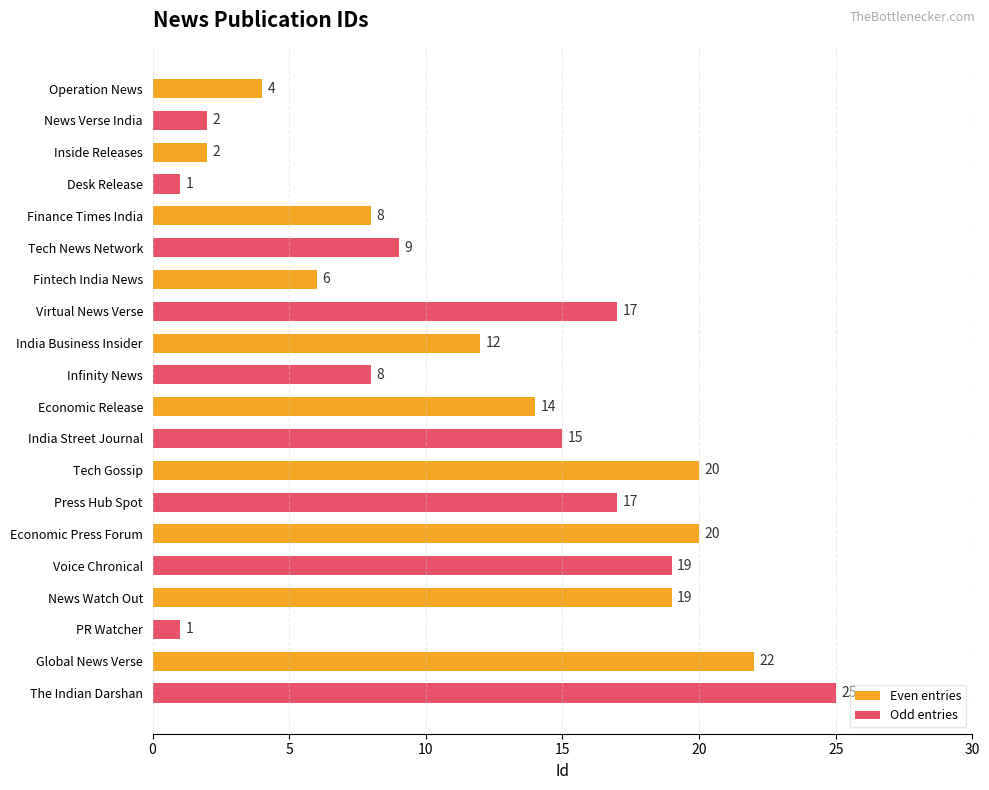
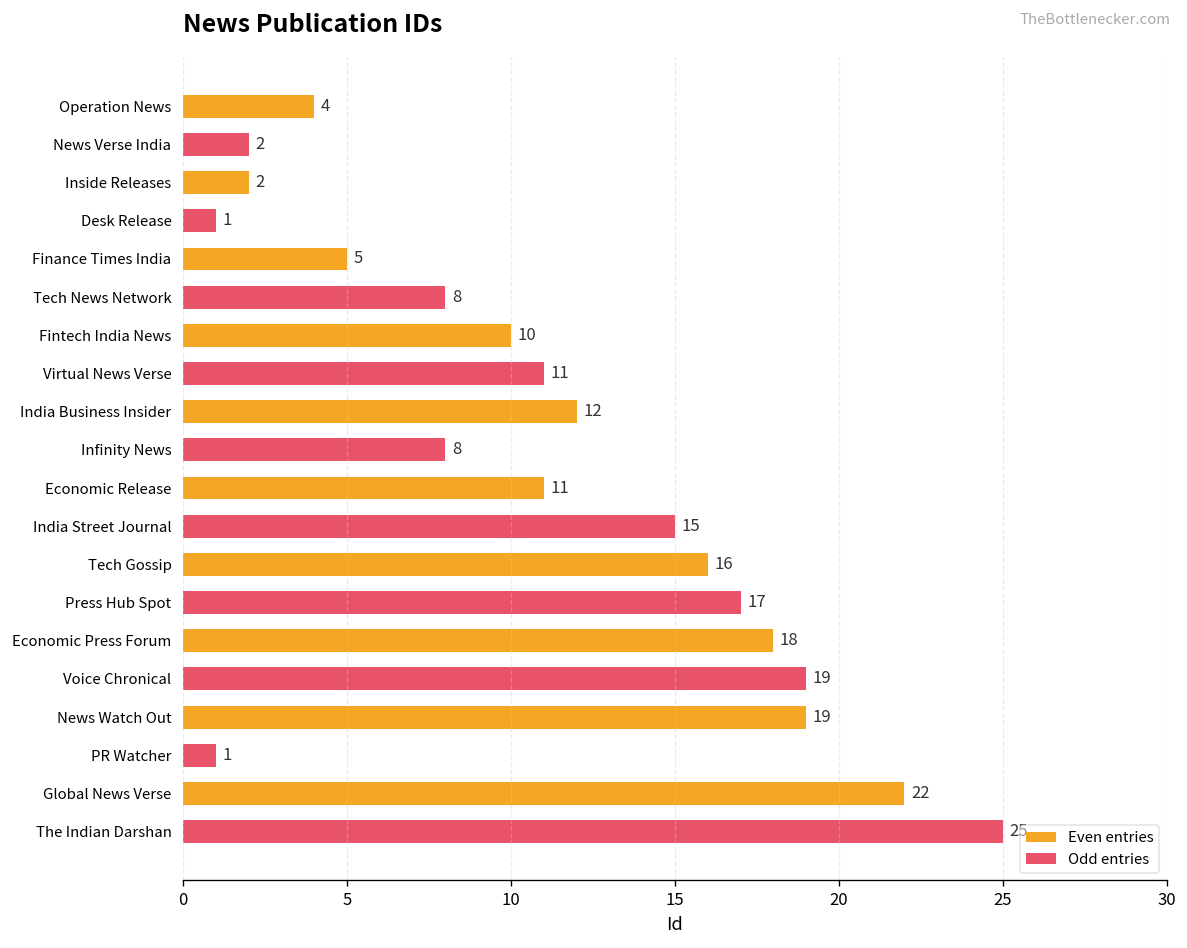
Even entries, Finance Times India: 8 -> 5
Odd entries, Tech News Network: 9 -> 8
Even entries, Fintech India News: 6 -> 10
Odd entries, Virtual News Verse: 17 -> 11
Even entries, Economic Release: 14 -> 11
Even entries, Tech Gossip: 20 -> 16
Even entries, Economic Press Forum: 20 -> 18
